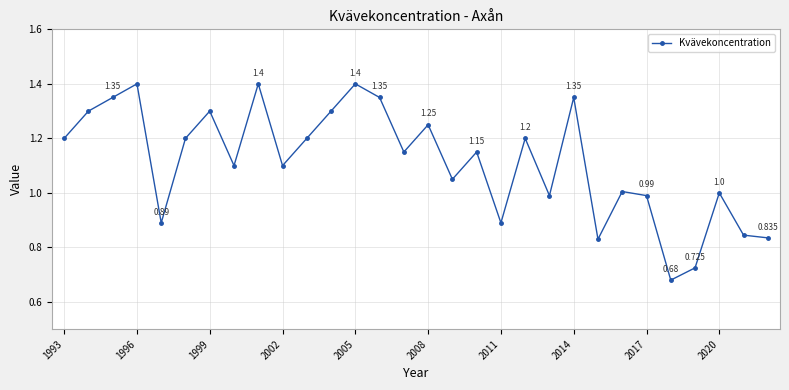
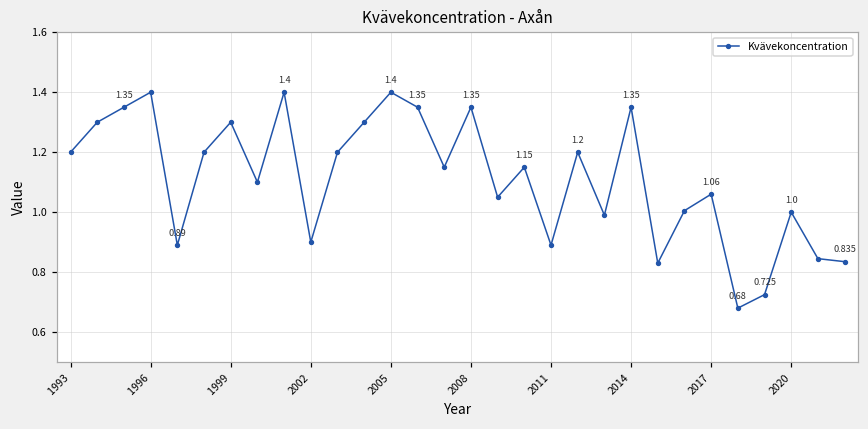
2002: 1.1 -> 0.9
2008: 1.25 -> 1.35
2017: 0.99 -> 1.06
